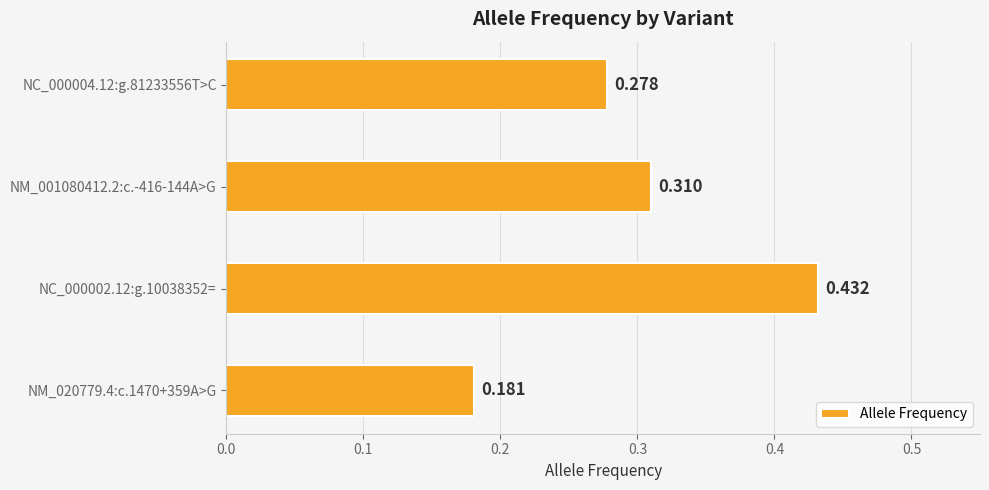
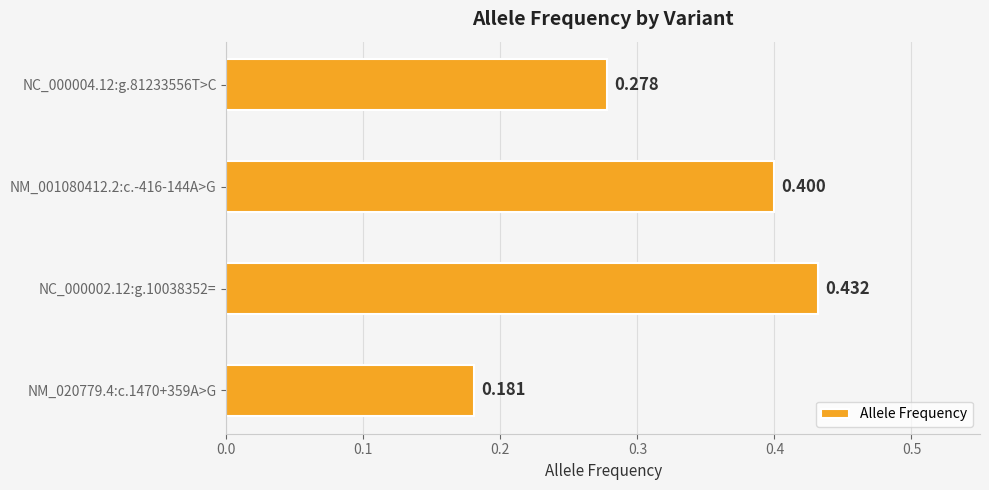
NM_001080412.2:c.-416-144A>G: 0.310 -> 0.400
